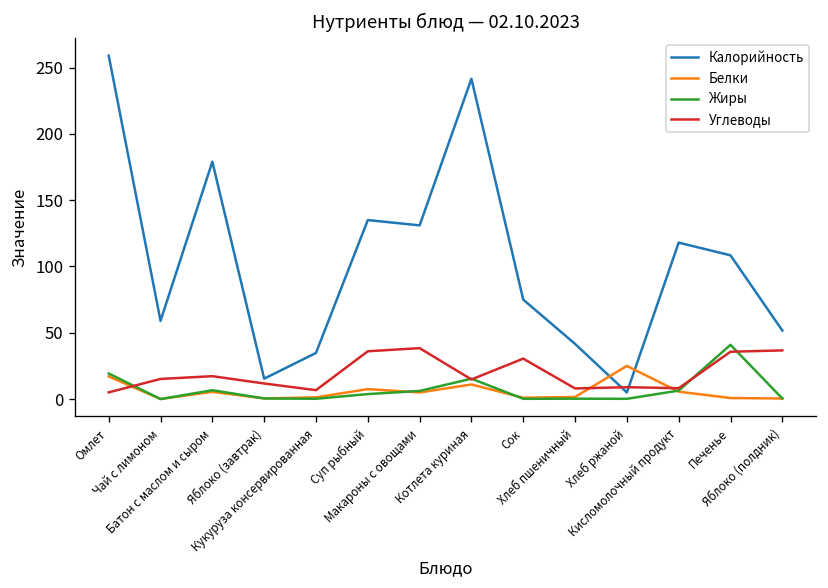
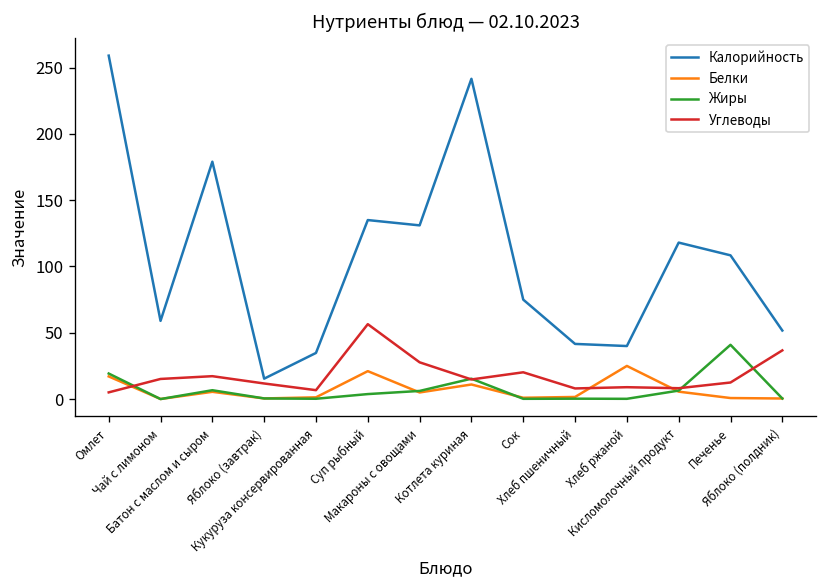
Белки, Суп рыбный: 8 -> 21
Углеводы, Суп рыбный: 36 -> 56
Углеводы, Макароны с овощами: 38 -> 28
Углеводы, Сок: 31 -> 20
Калорийность, Хлеб ржаной: 5 -> 40
Углеводы, Печенье: 36 -> 13
